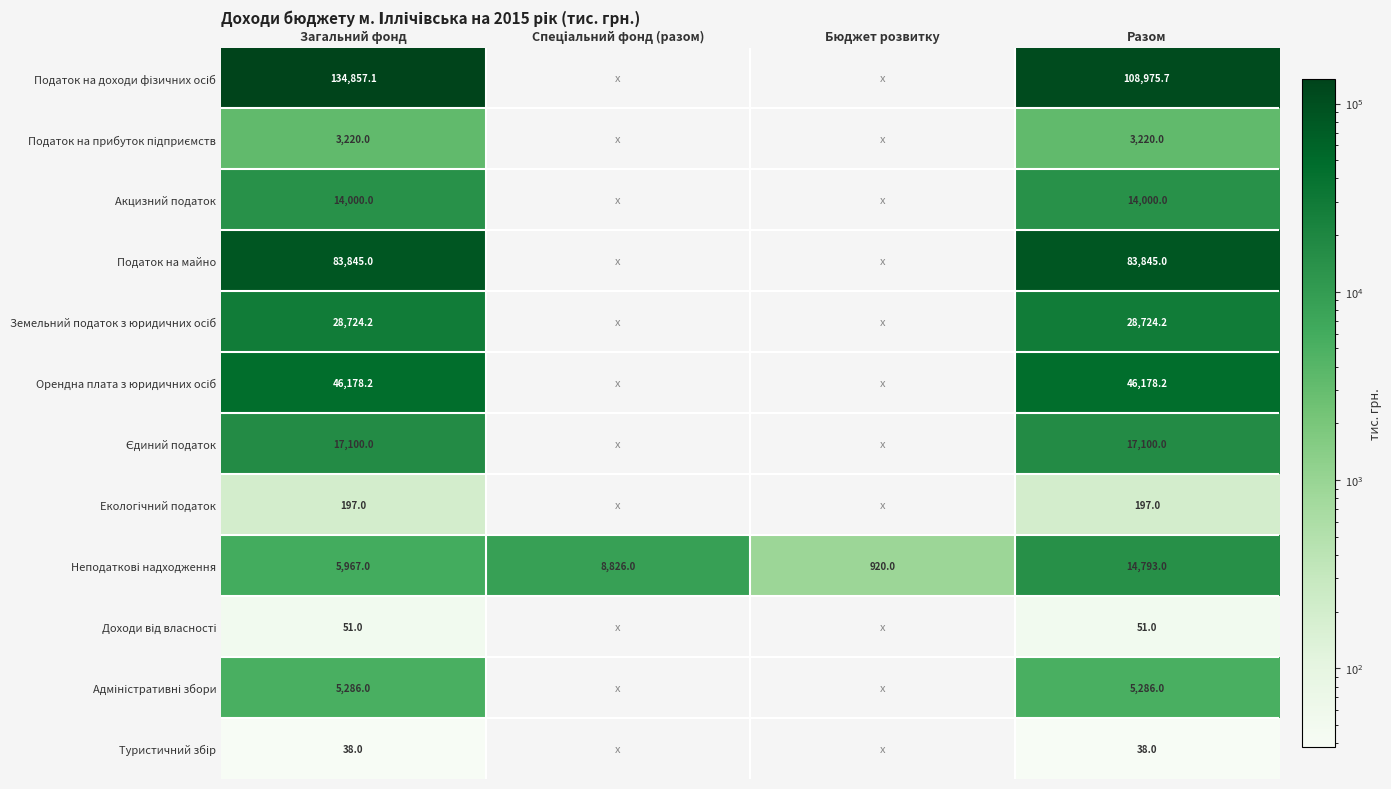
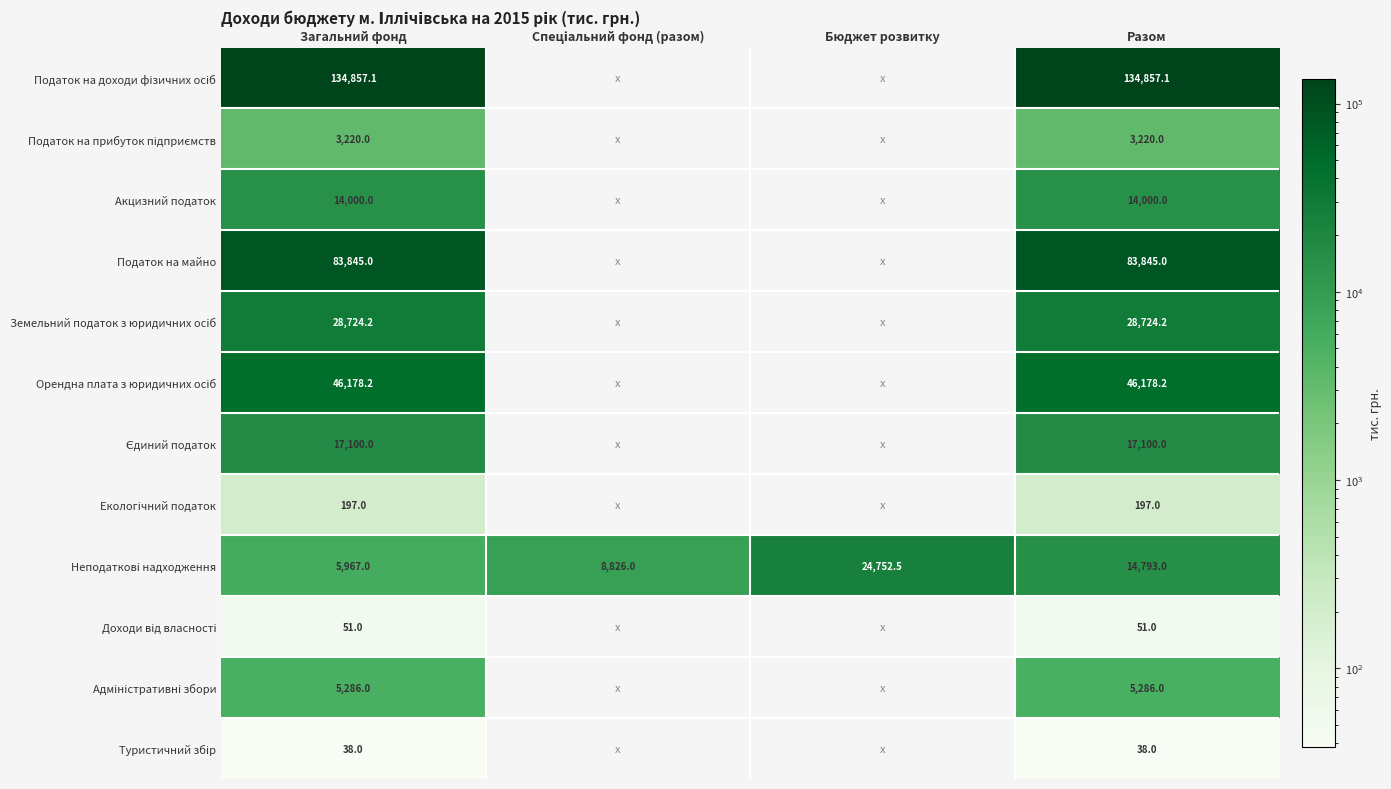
Податок на доходи фізичних осіб, Разом: 108,975.7 -> 134,857.1
Неподаткові надходження, Бюджет розвитку: 920.0 -> 24,752.5
